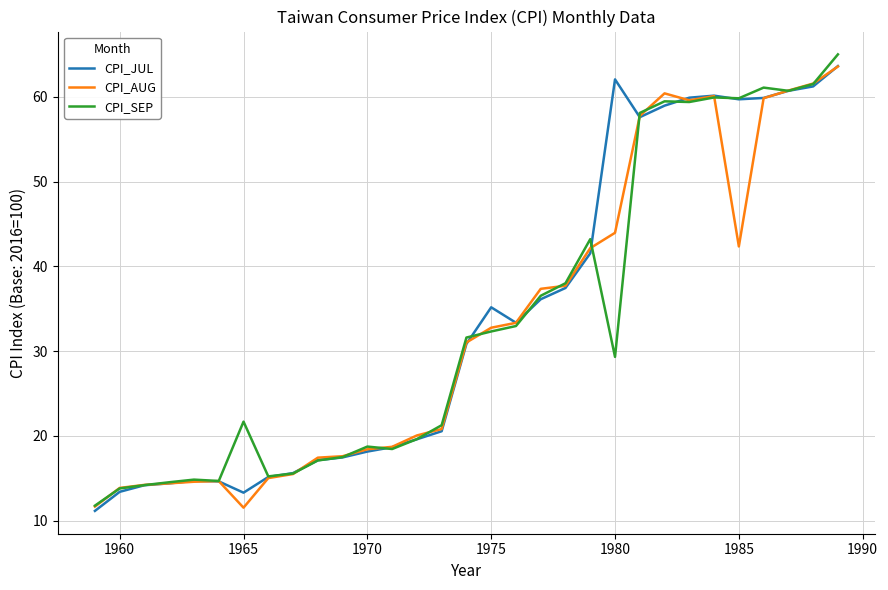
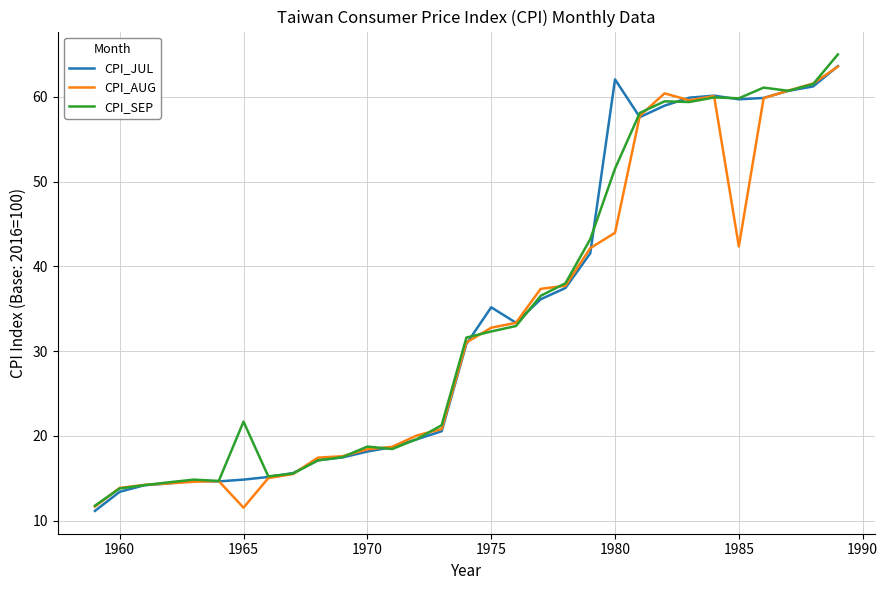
CPI_JUL, 1965: 13 -> 15
CPI_SEP, 1980: 29 -> 52
